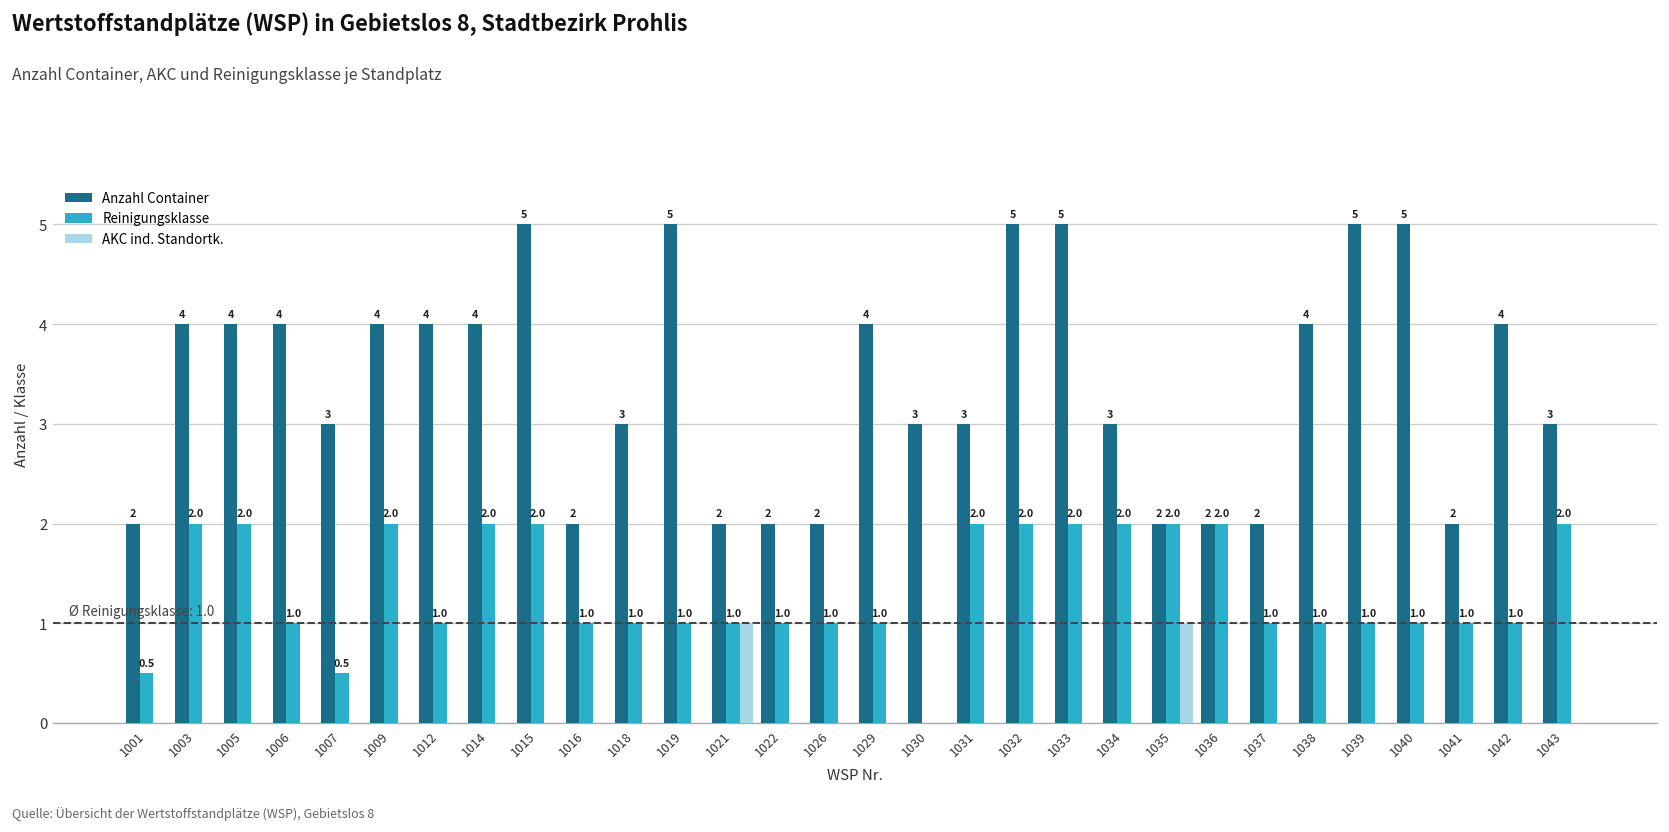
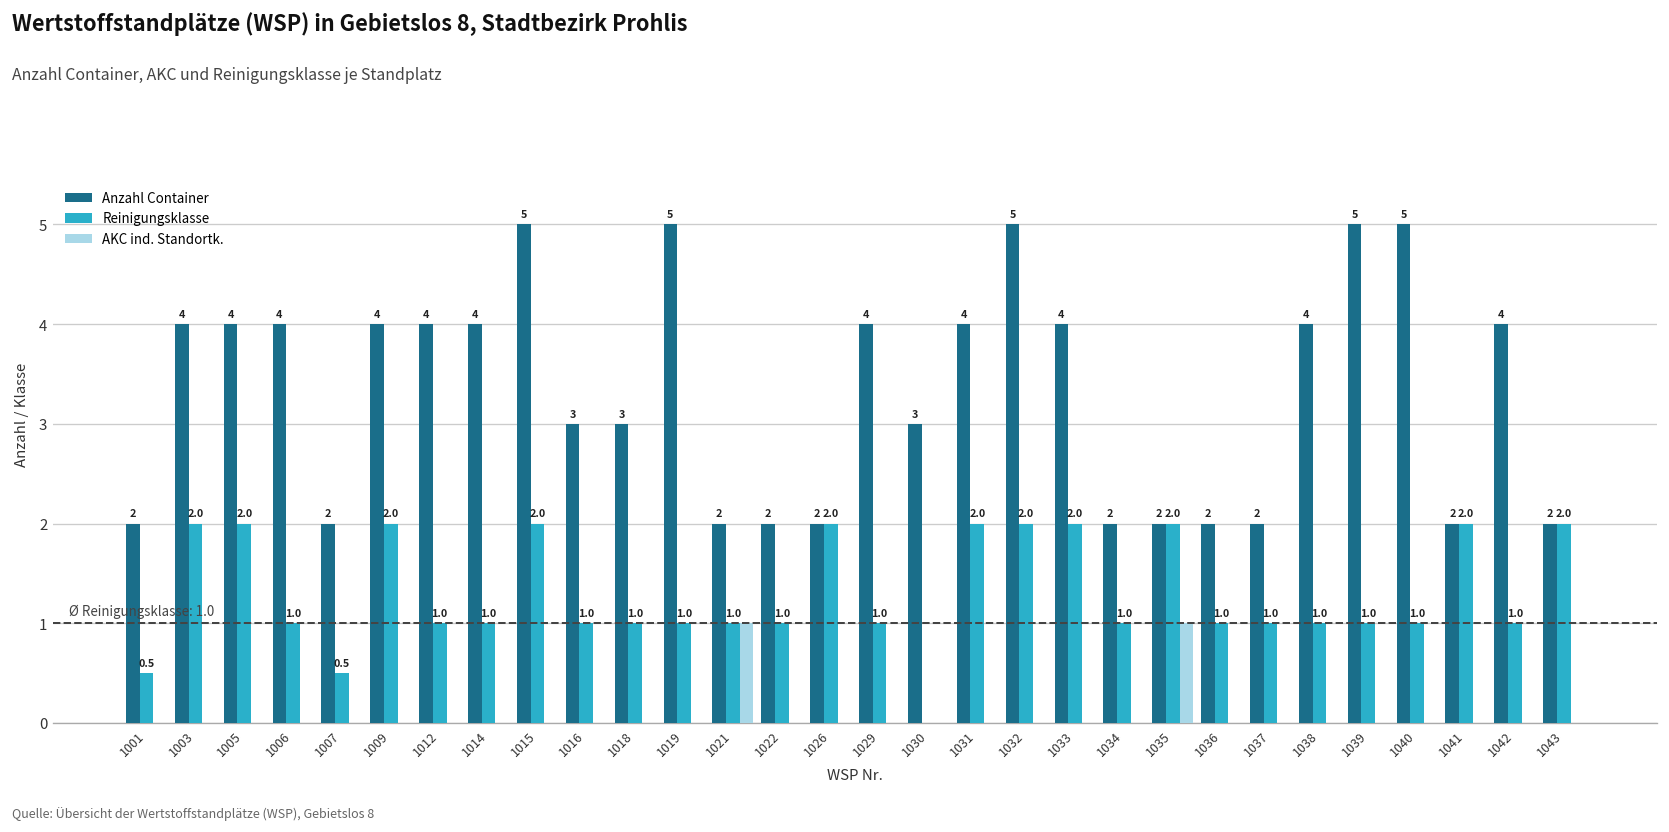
Anzahl Container, 1007: 3 -> 2
Reinigungsklasse, 1014: 2.0 -> 1.0
Anzahl Container, 1016: 2 -> 3
Reinigungsklasse, 1026: 1.0 -> 2.0
Anzahl Container, 1031: 3 -> 4
Anzahl Container, 1033: 5 -> 4
Anzahl Container, 1034: 3 -> 2
Reinigungsklasse, 1034: 2.0 -> 1.0
Reinigungsklasse, 1036: 2.0 -> 1.0
Reinigungsklasse, 1041: 1.0 -> 2.0
Anzahl Container, 1043: 3 -> 2
